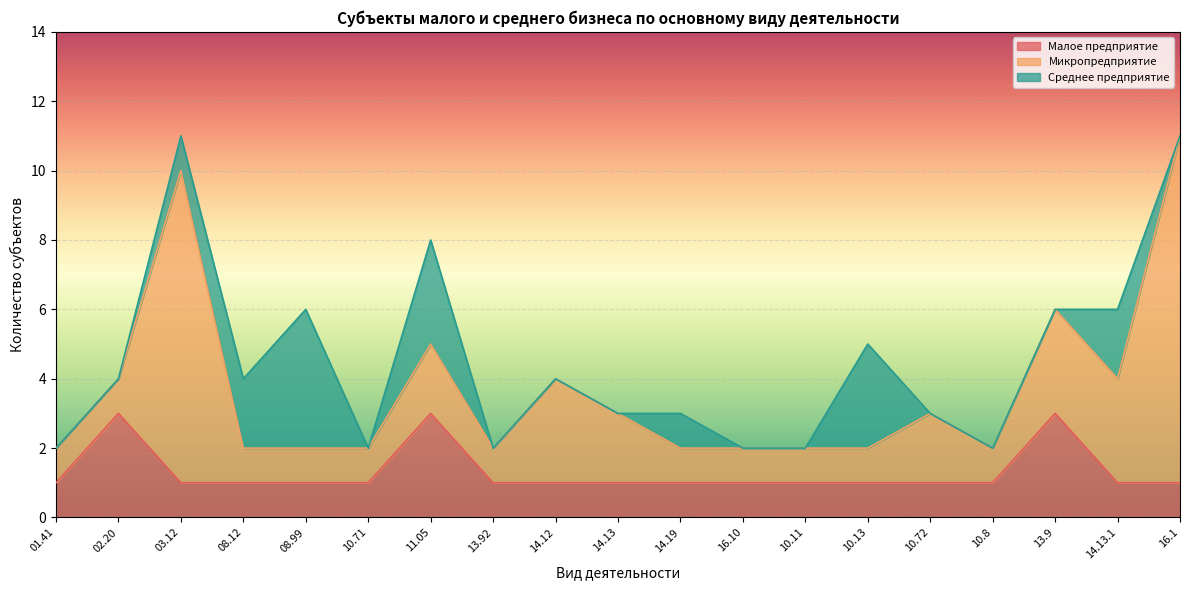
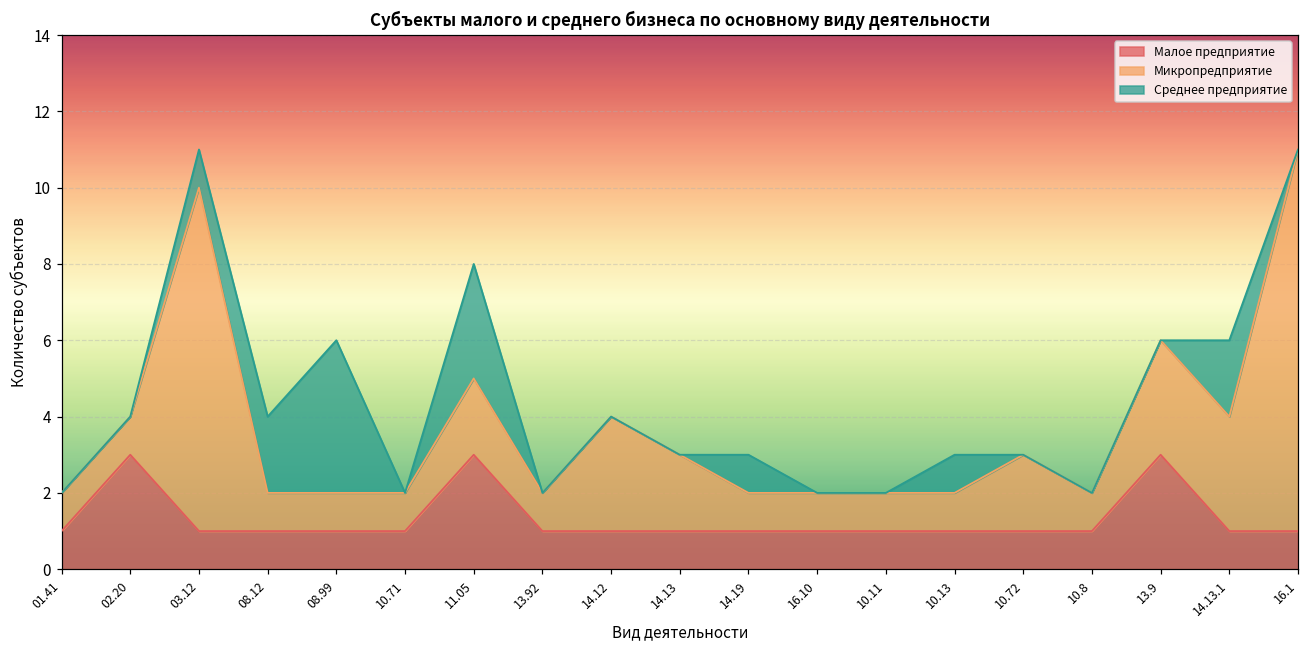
Среднее предприятие, 10.13: 3 -> 1
